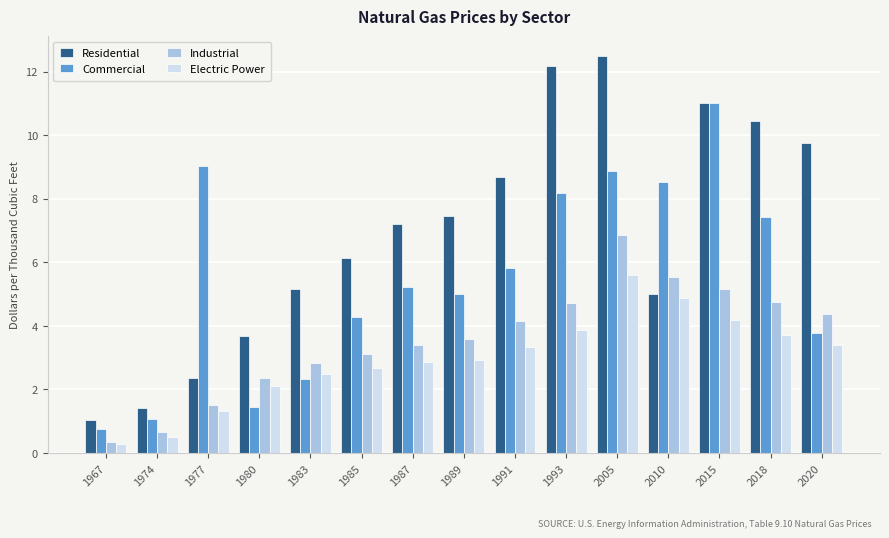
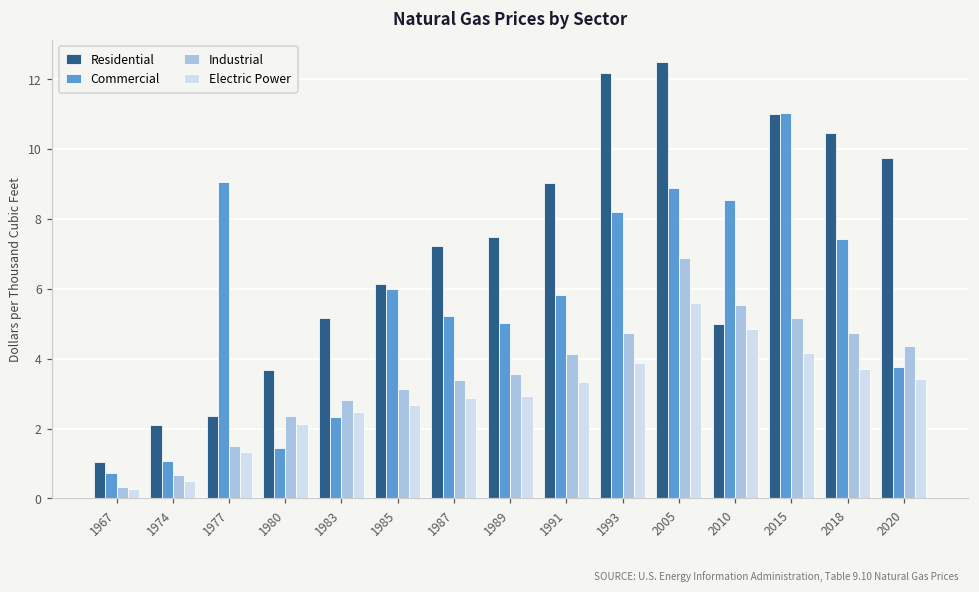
Residential, 1974: 1.4 -> 2.1
Commercial, 1985: 4.3 -> 6.0
Residential, 1991: 8.7 -> 9.0
